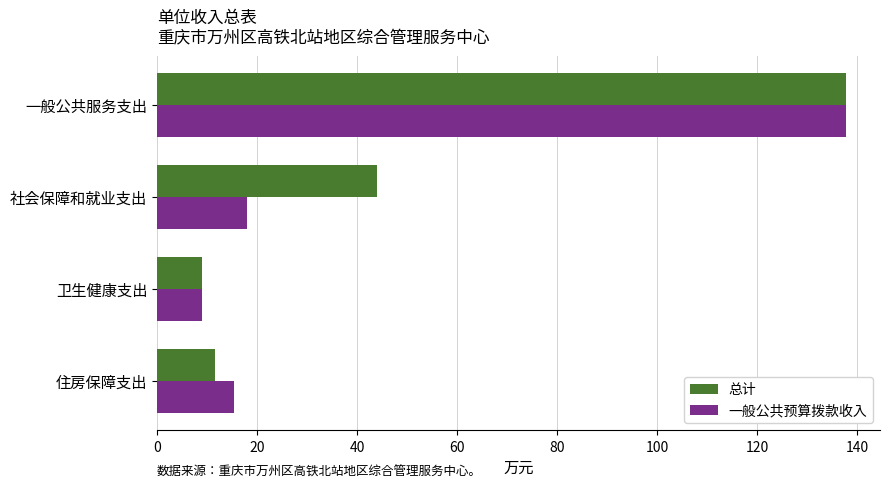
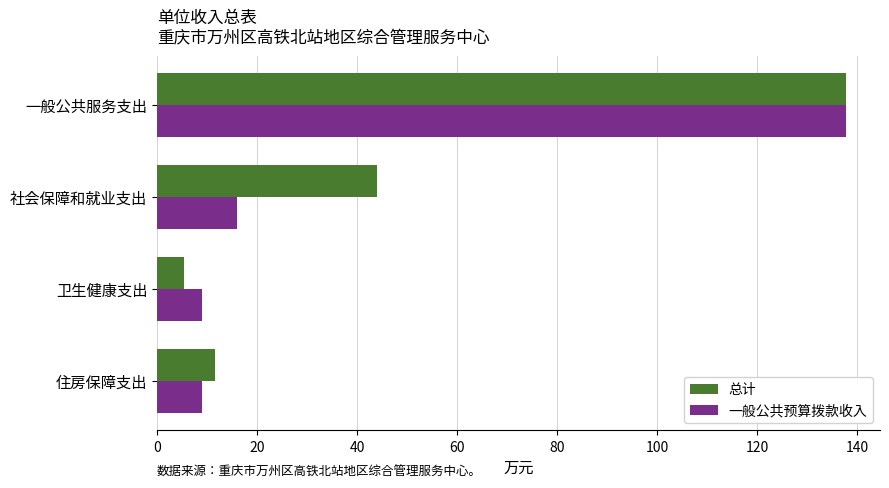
一般公共预算拨款收入, 社会保障和就业支出: 18 -> 16
总计, 卫生健康支出: 9 -> 5
一般公共预算拨款收入, 住房保障支出: 15 -> 9
